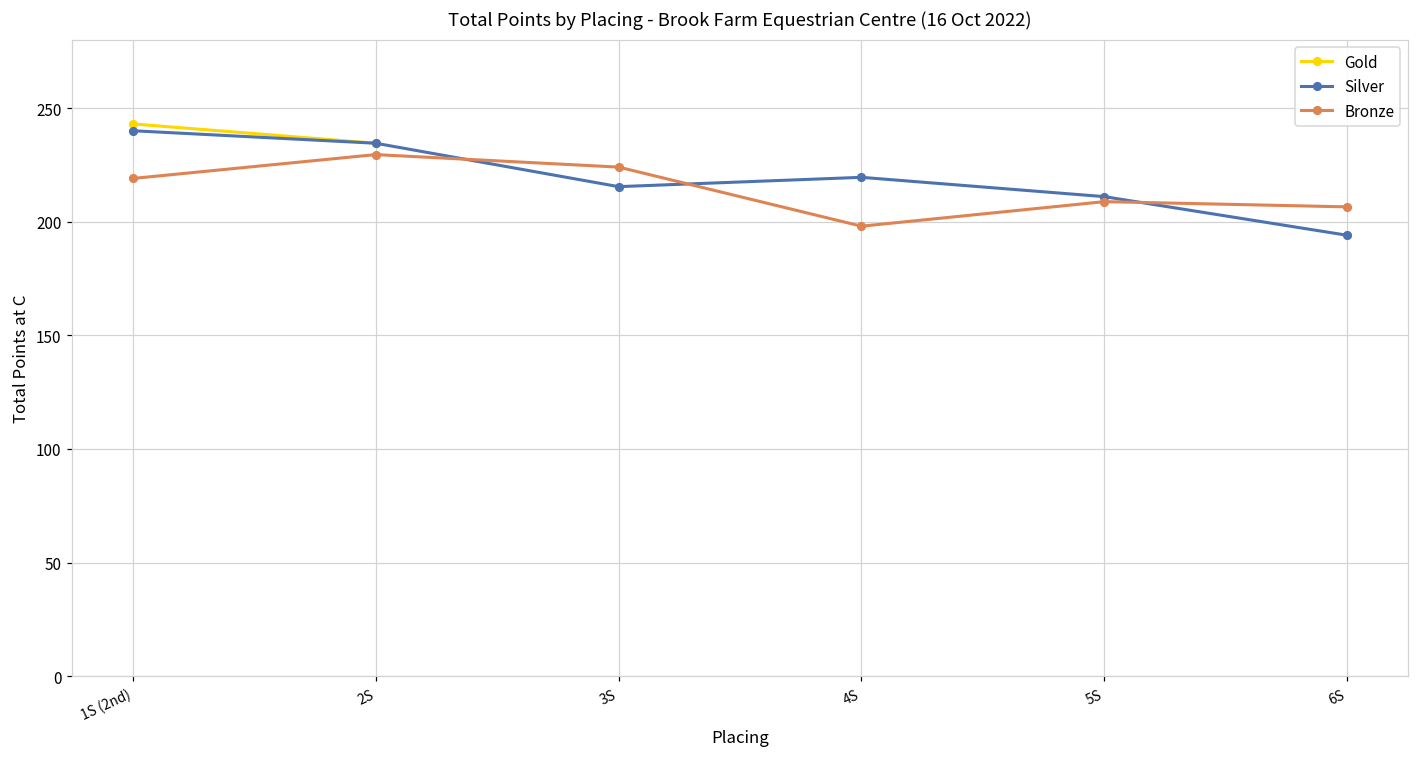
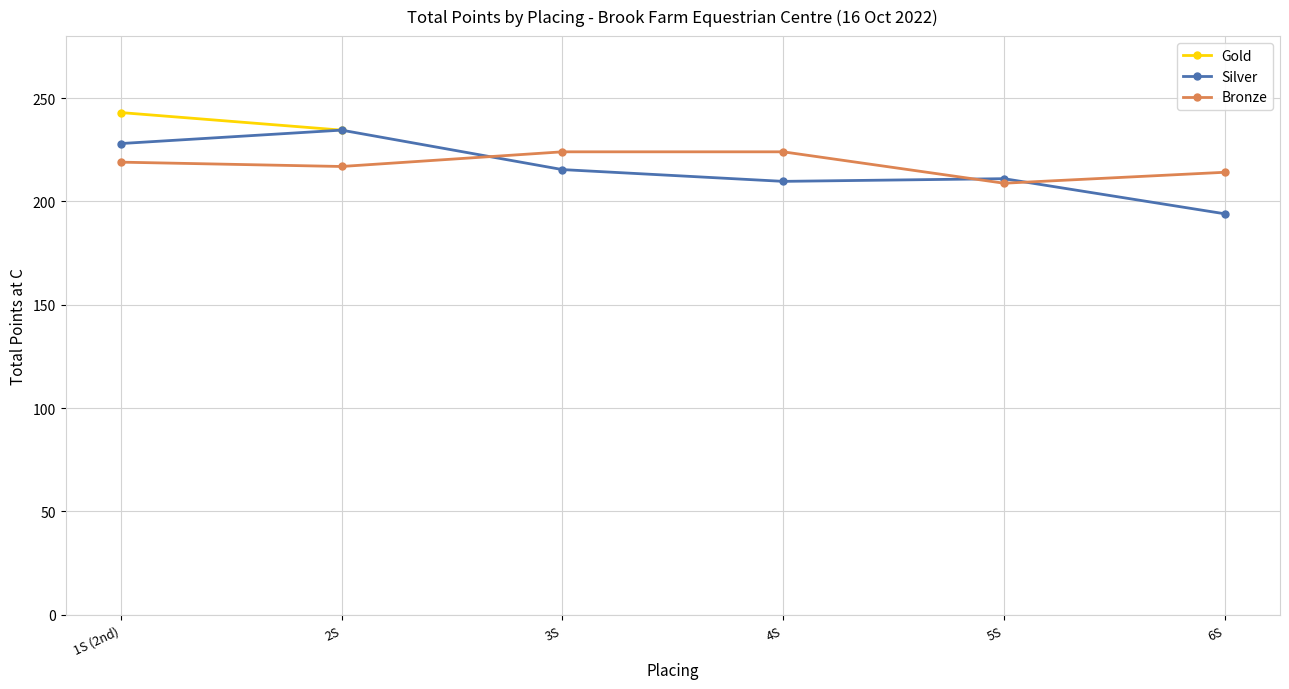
Silver, 1S (2nd): 240 -> 228
Bronze, 2S: 230 -> 217
Silver, 4S: 220 -> 210
Bronze, 4S: 198 -> 224
Bronze, 6S: 207 -> 214
